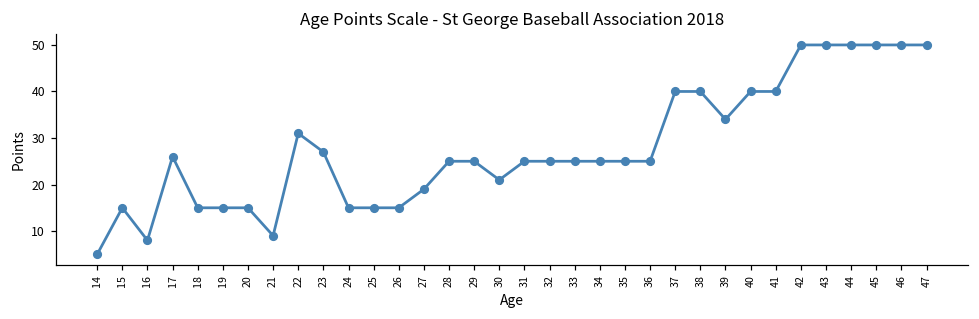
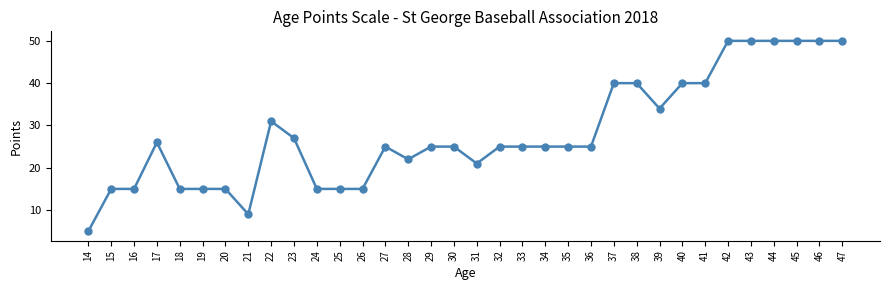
16: 8 -> 15
27: 19 -> 25
28: 25 -> 22
30: 21 -> 25
31: 25 -> 21
